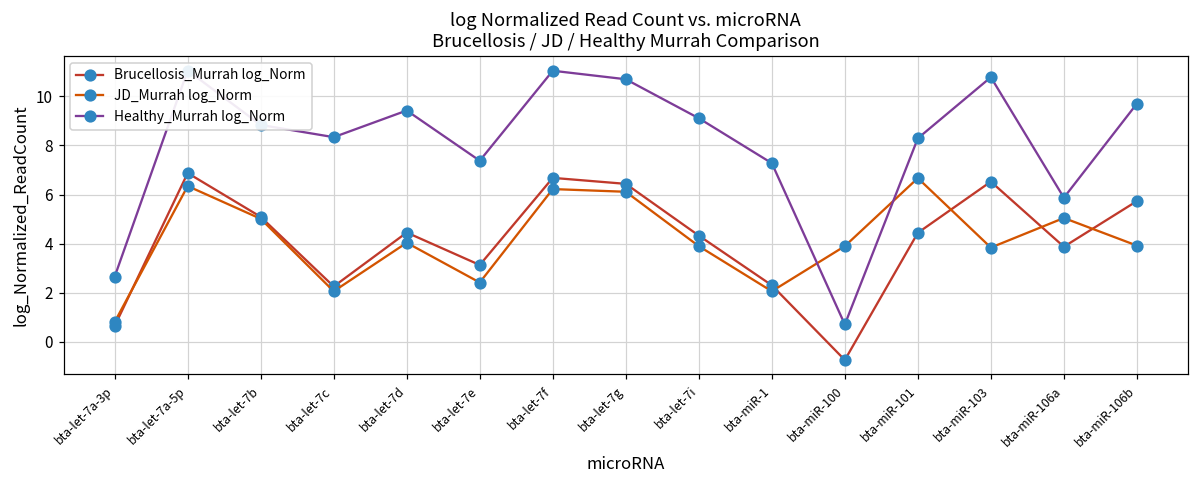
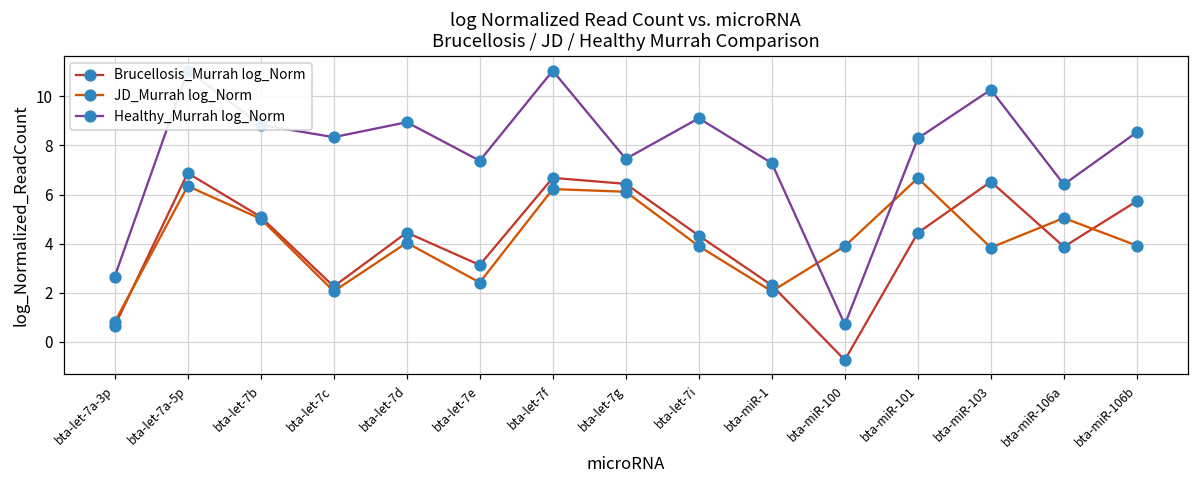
Healthy_Murrah log_Norm, bta-let-7d: 9.4 -> 8.9
Healthy_Murrah log_Norm, bta-let-7g: 10.7 -> 7.5
Healthy_Murrah log_Norm, bta-miR-103: 10.8 -> 10.3
Healthy_Murrah log_Norm, bta-miR-106a: 5.9 -> 6.4
Healthy_Murrah log_Norm, bta-miR-106b: 9.7 -> 8.5
